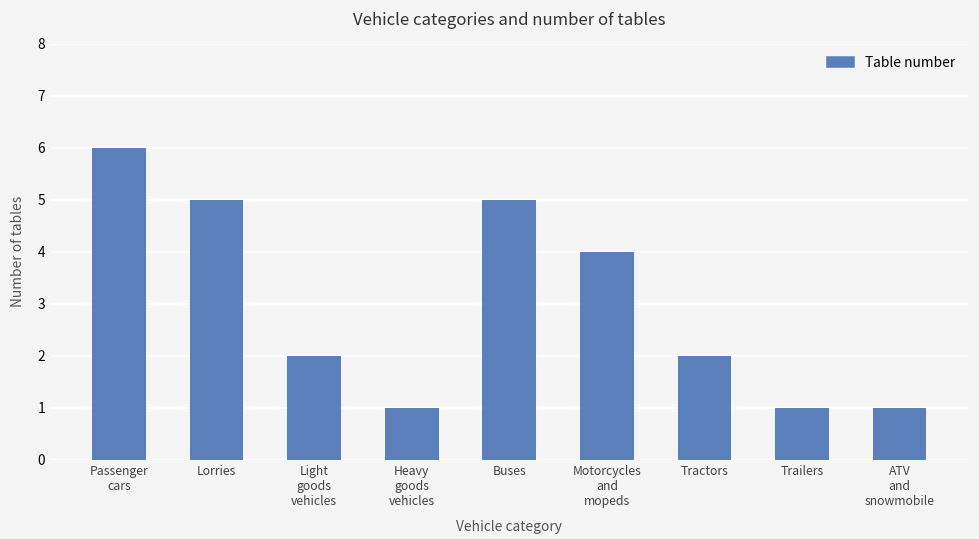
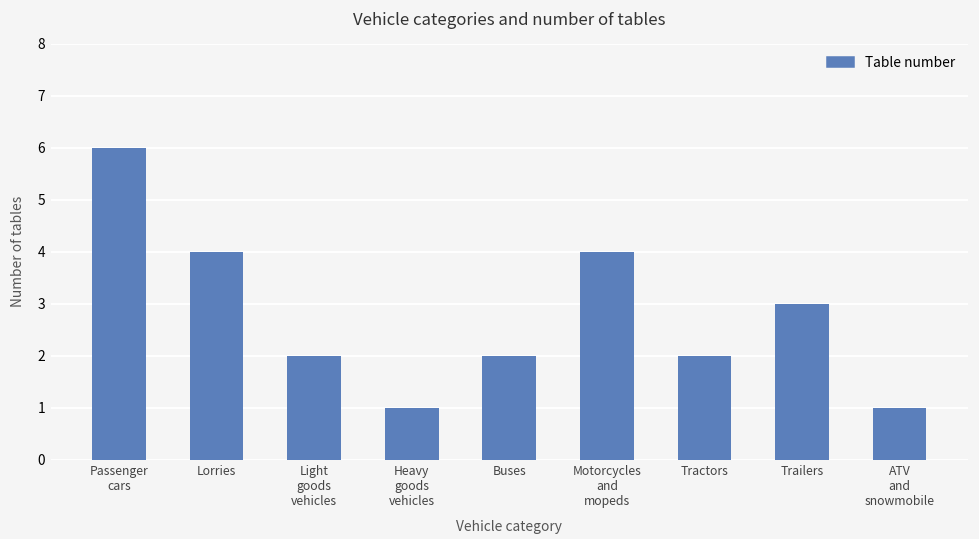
Lorries: 5 -> 4
Buses: 5 -> 2
Trailers: 1 -> 3
